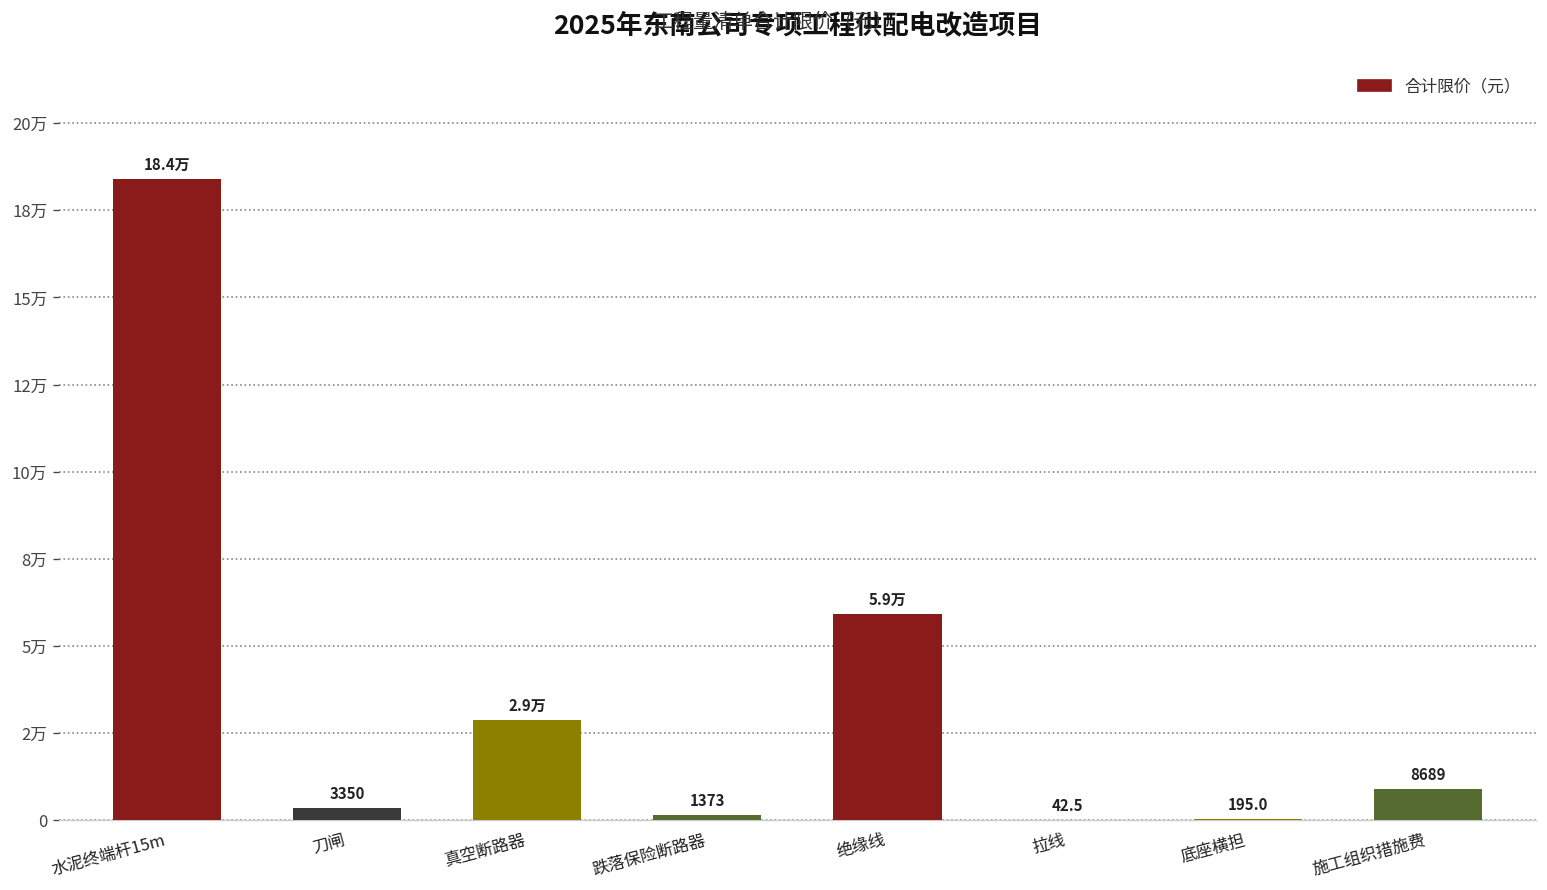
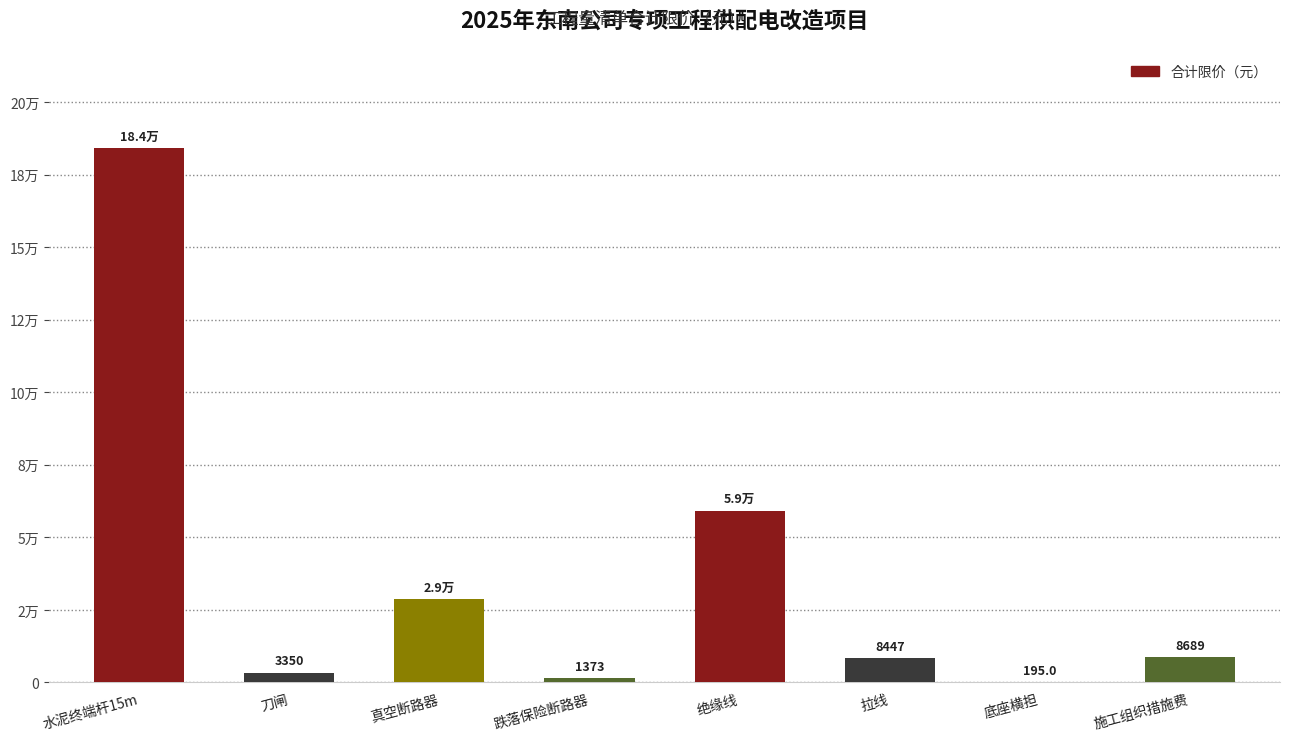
拉线: 42.5 -> 8447
